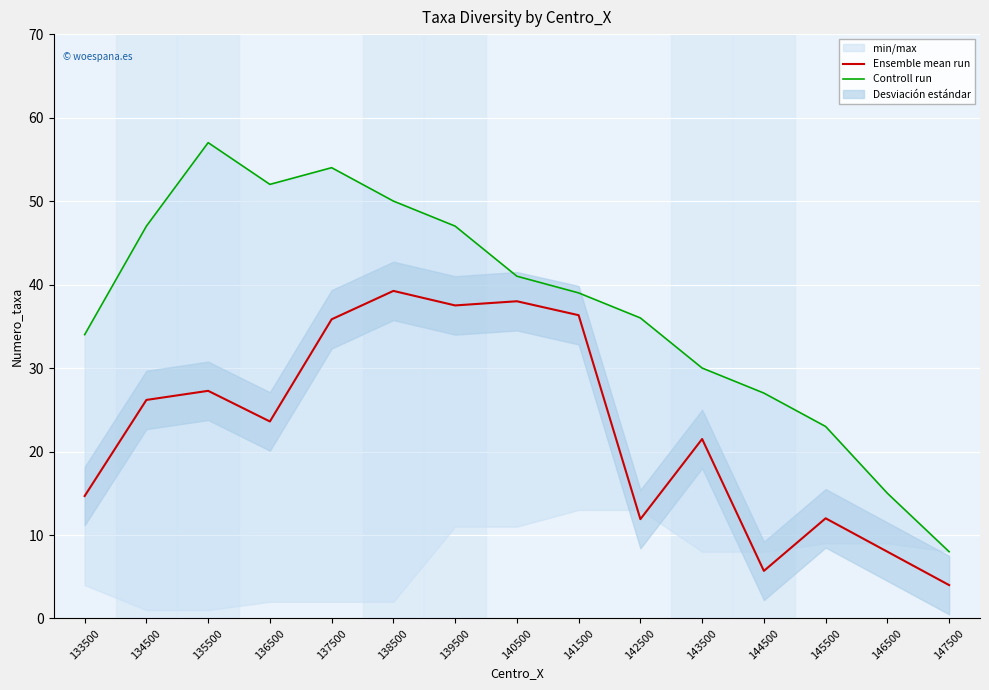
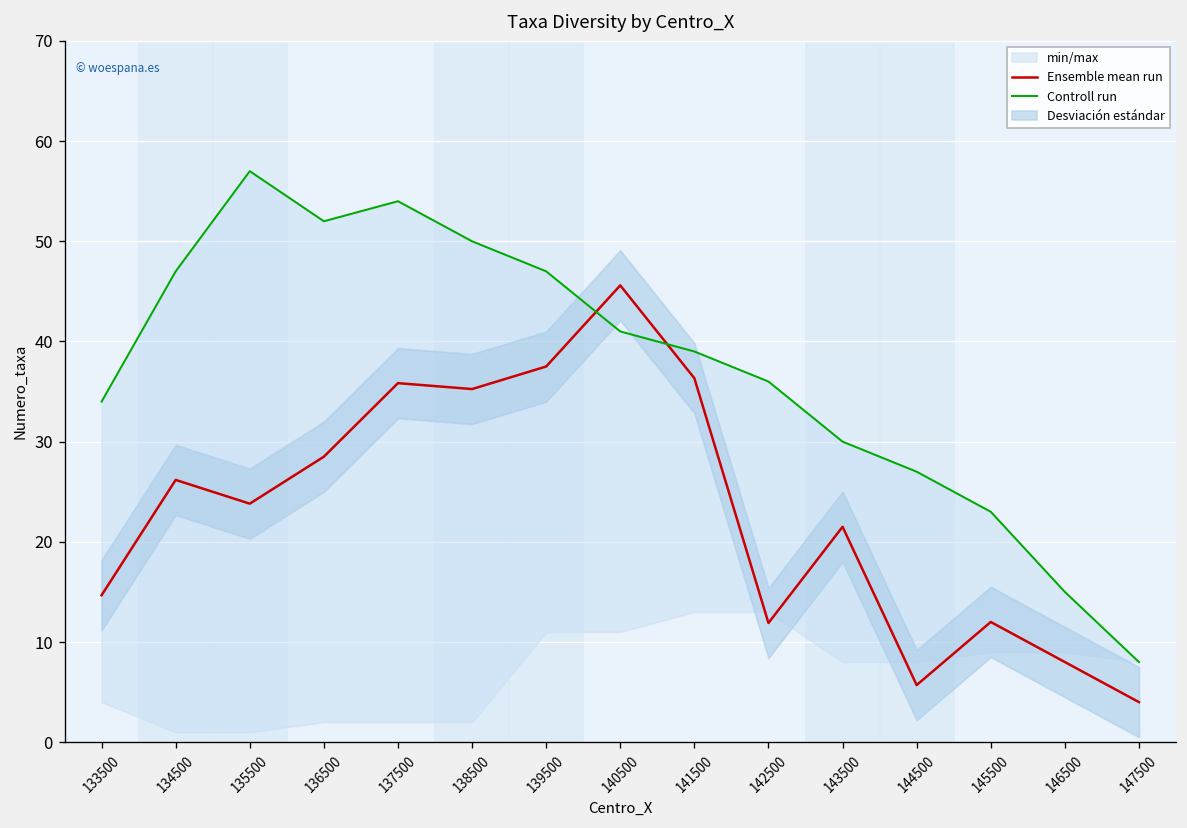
Ensemble mean run, 135500: 27 -> 24
Ensemble mean run, 136500: 24 -> 29
Ensemble mean run, 138500: 39 -> 35
Ensemble mean run, 140500: 38 -> 46
